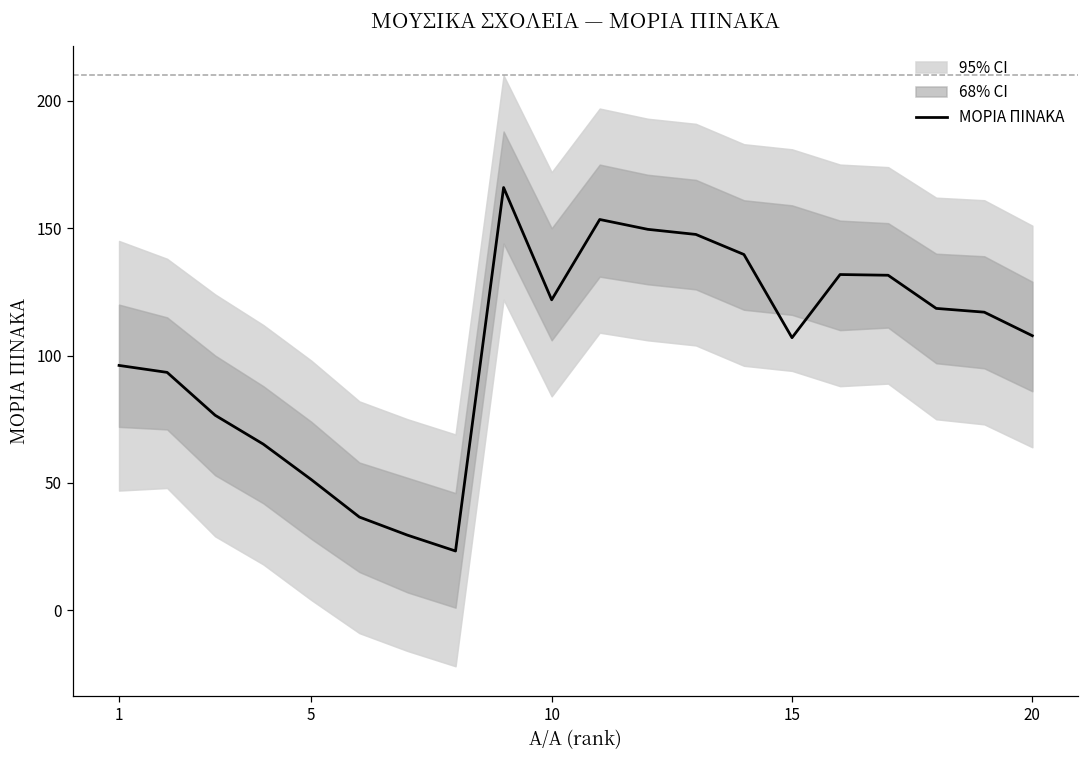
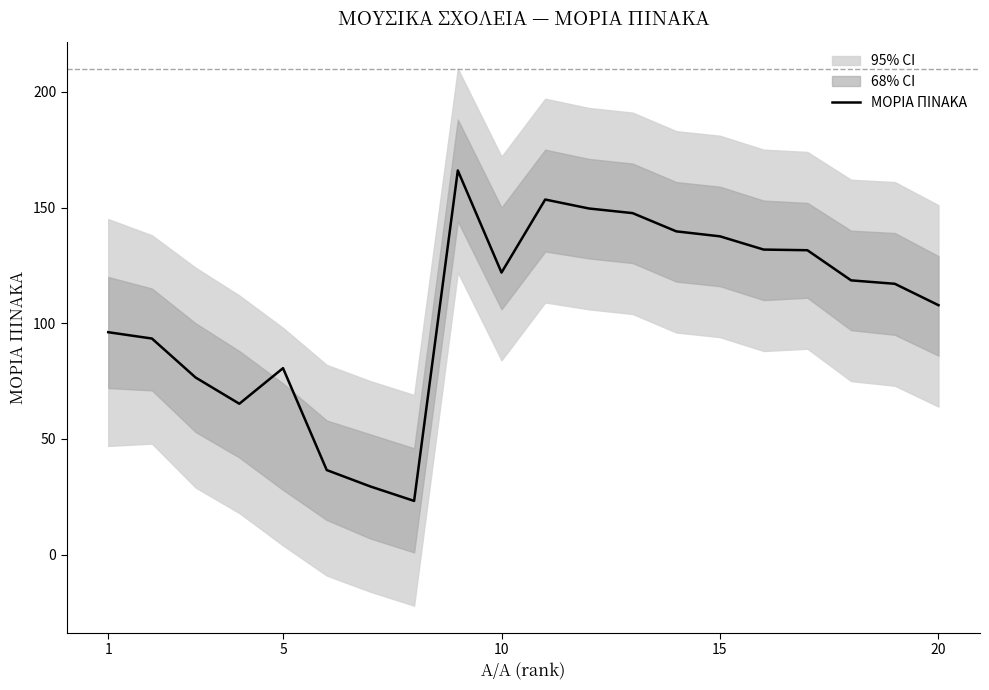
ΜΟΡΙΑ ΠΙΝΑΚΑ, 5: 51 -> 81
ΜΟΡΙΑ ΠΙΝΑΚΑ, 15: 107 -> 138
